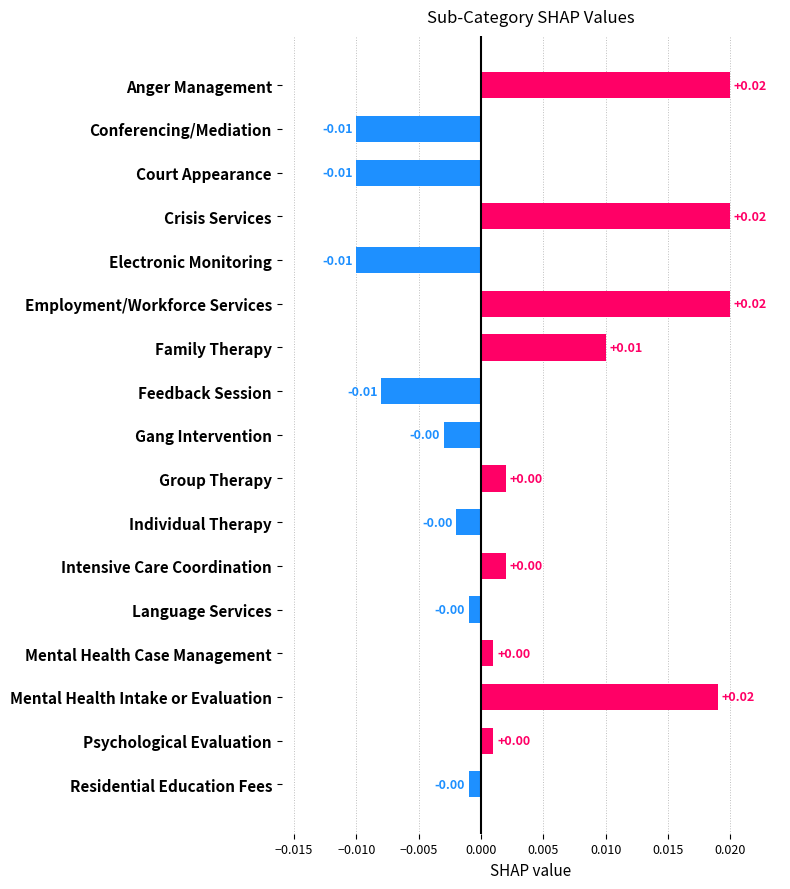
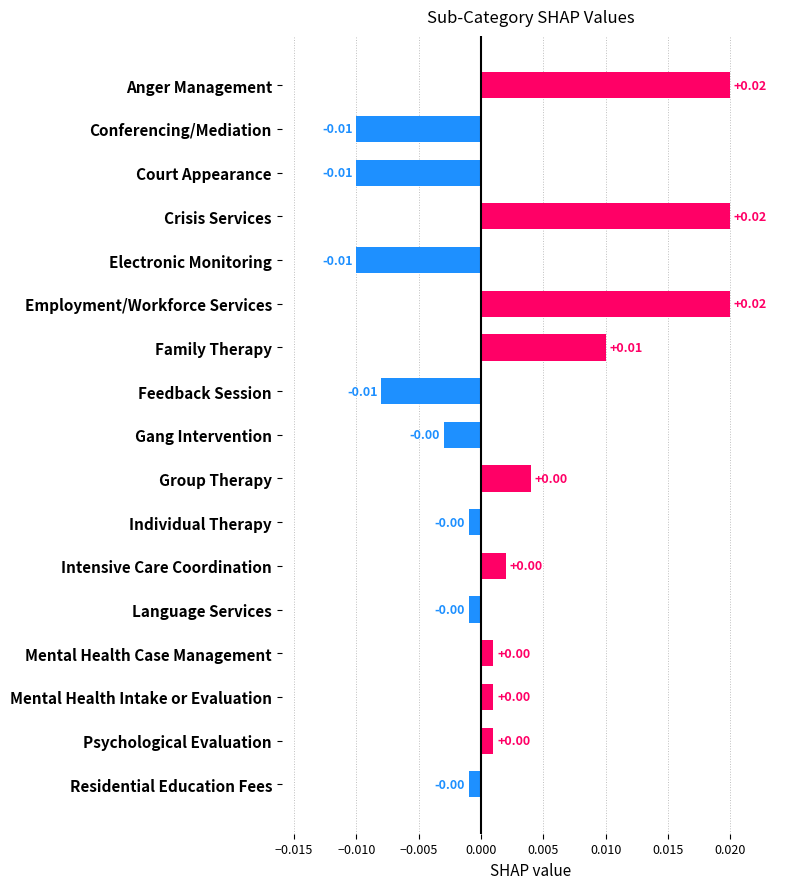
Group Therapy: 0.002 -> 0.004
Individual Therapy: -0.002 -> -0.001
Mental Health Intake or Evaluation: +0.02 -> +0.00
